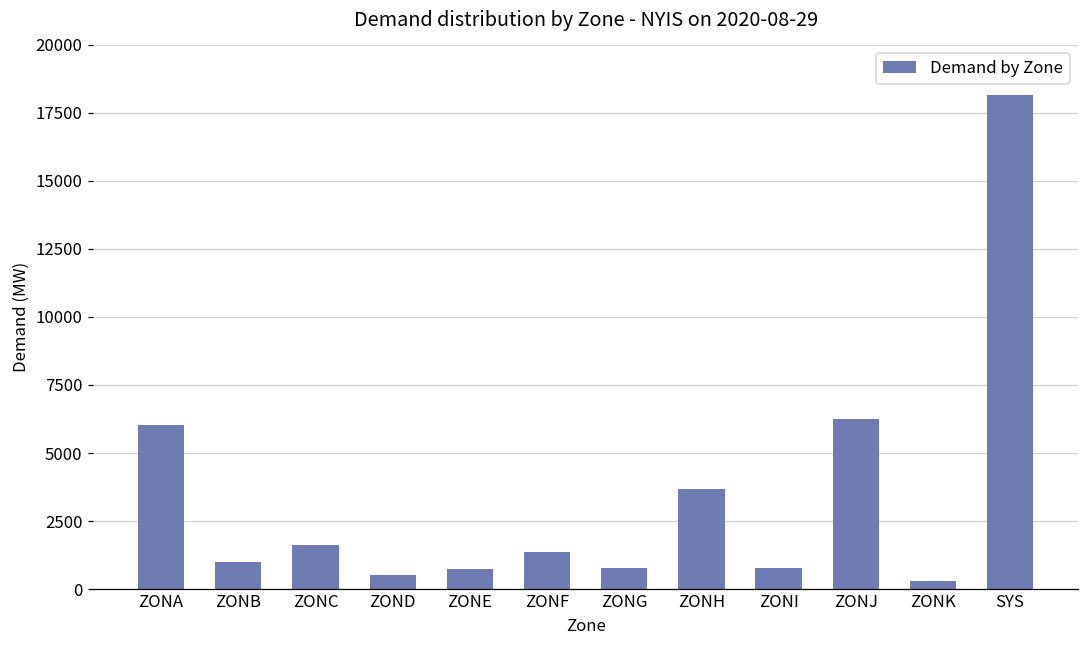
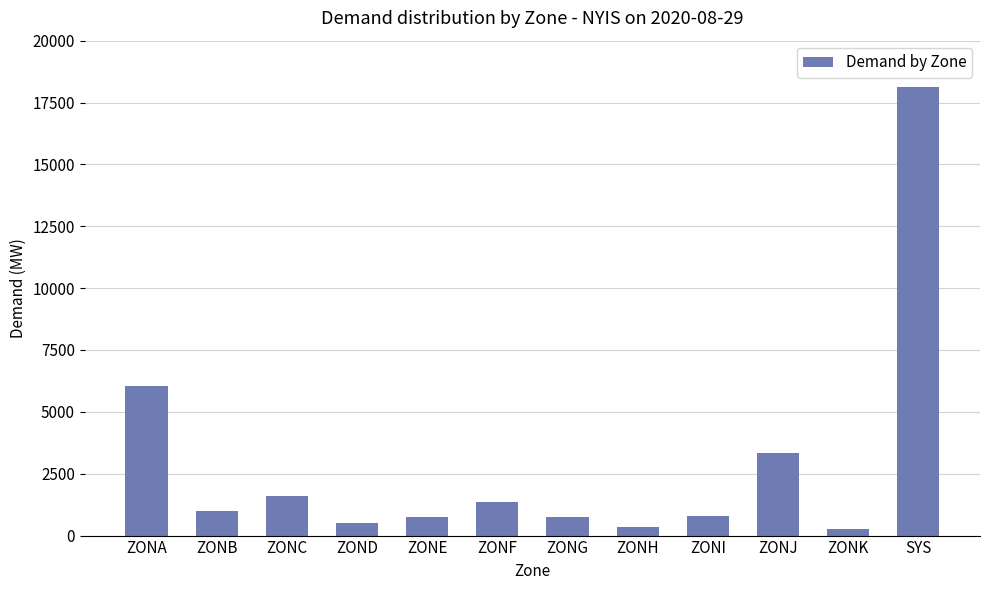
ZONH: 3700 -> 300
ZONJ: 6300 -> 3400
